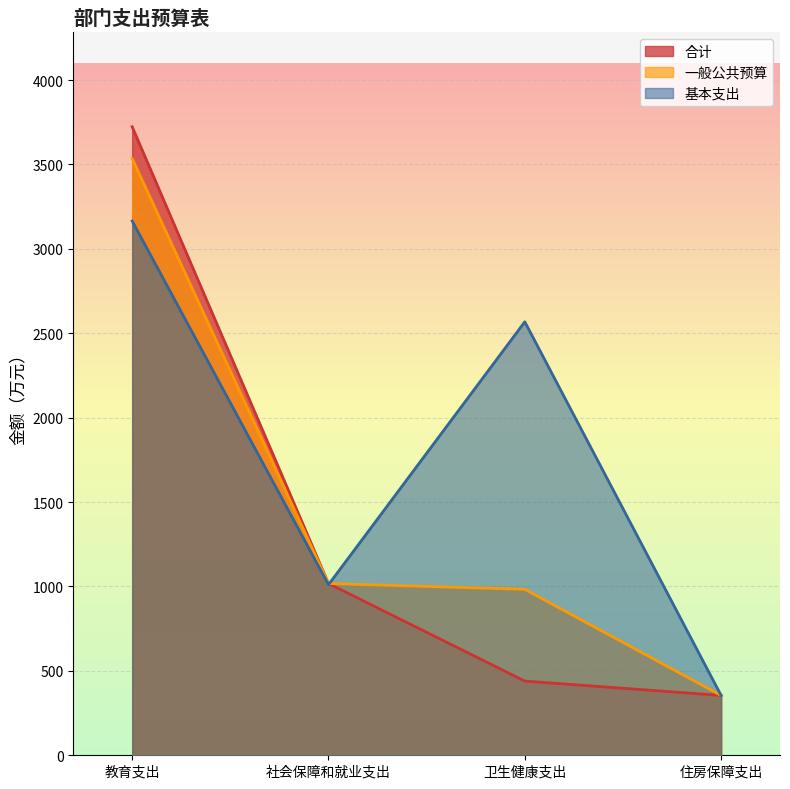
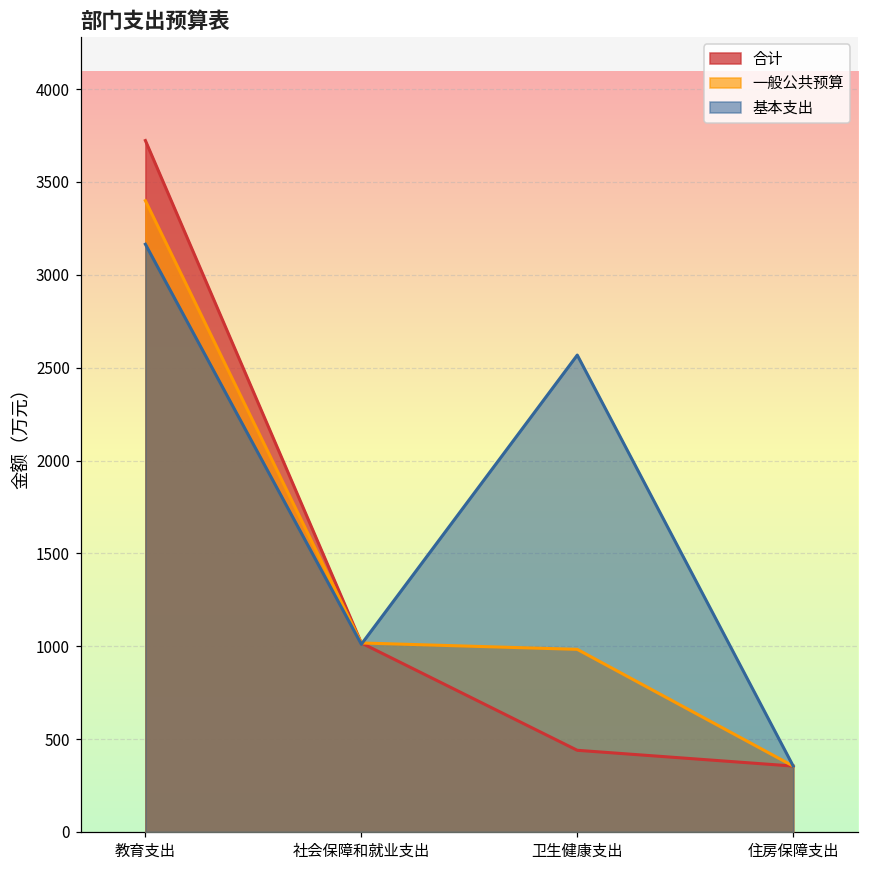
一般公共预算, 教育支出: 3540 -> 3400
